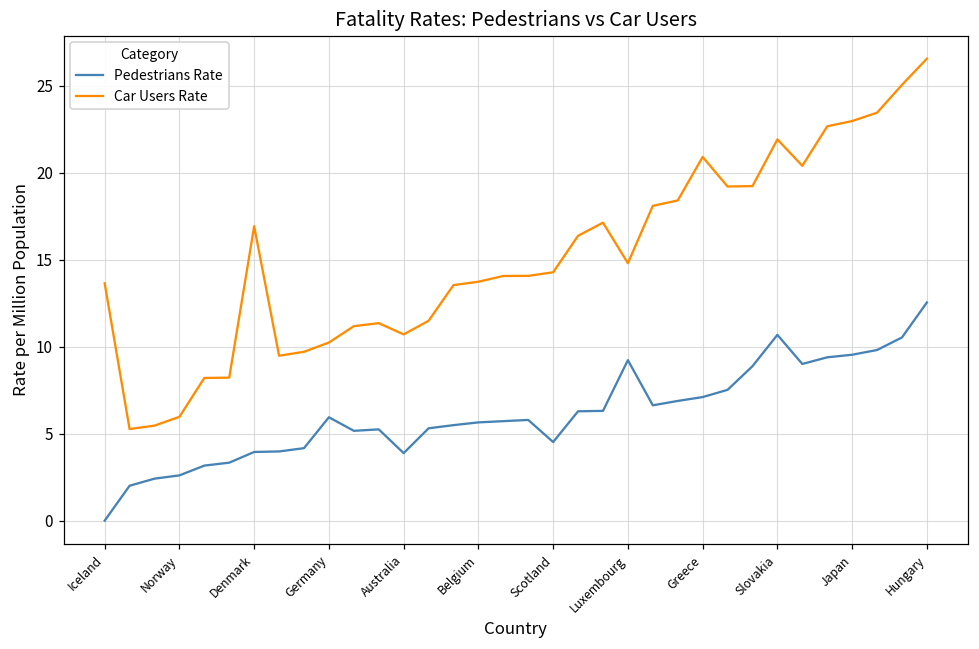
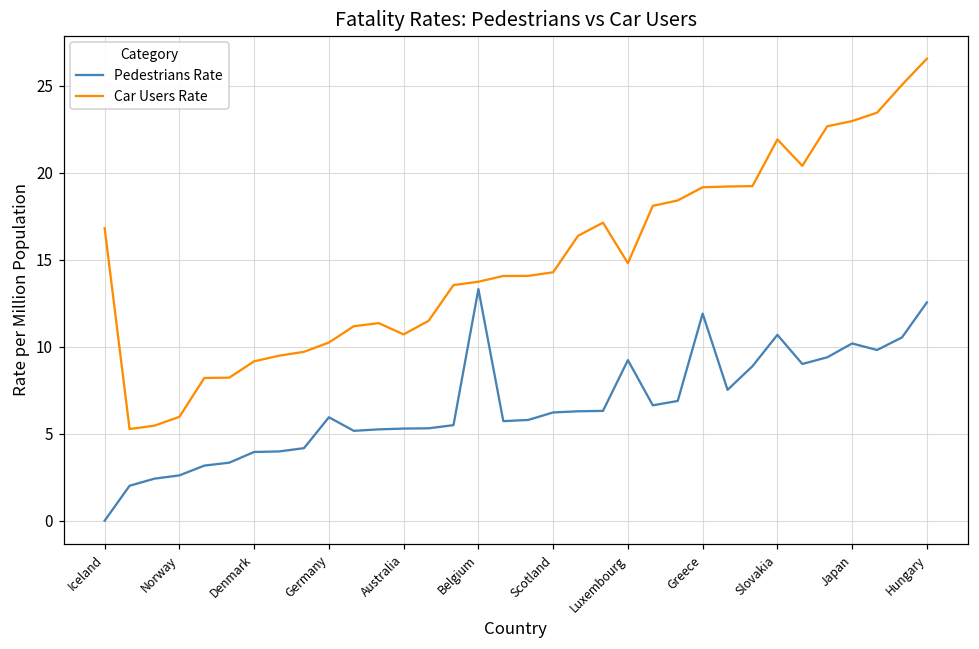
Car Users Rate, Iceland: 13.6 -> 16.8
Car Users Rate, Denmark: 16.9 -> 9.2
Pedestrians Rate, Australia: 3.9 -> 5.3
Pedestrians Rate, Belgium: 5.6 -> 13.3
Pedestrians Rate, Scotland: 4.5 -> 6.2
Pedestrians Rate, Greece: 7.1 -> 11.9
Car Users Rate, Greece: 20.9 -> 19.2
Pedestrians Rate, Japan: 9.5 -> 10.2
